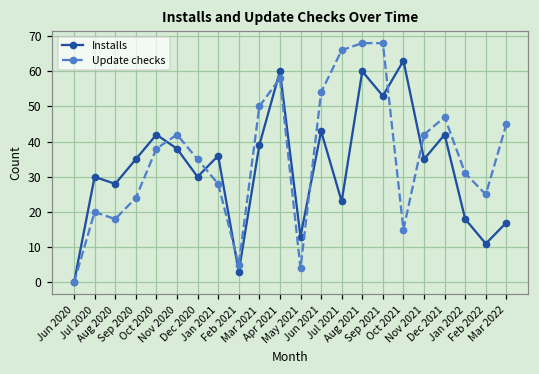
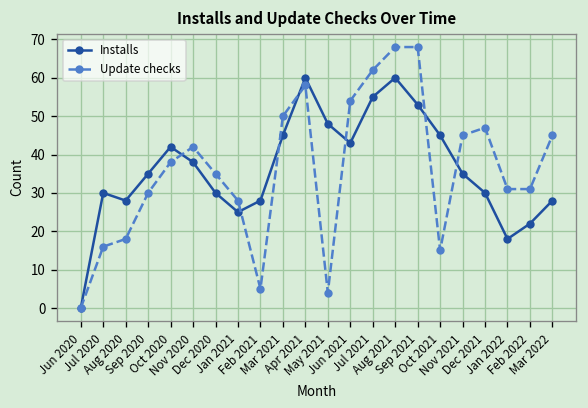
Update checks, Jul 2020: 20 -> 16
Update checks, Sep 2020: 24 -> 30
Installs, Jan 2021: 36 -> 25
Installs, Feb 2021: 3 -> 28
Installs, Mar 2021: 39 -> 45
Installs, May 2021: 13 -> 48
Installs, Jul 2021: 23 -> 55
Update checks, Jul 2021: 66 -> 62
Installs, Oct 2021: 63 -> 45
Update checks, Nov 2021: 42 -> 45
Installs, Dec 2021: 42 -> 30
Installs, Feb 2022: 11 -> 22
Update checks, Feb 2022: 25 -> 31
Installs, Mar 2022: 17 -> 28
